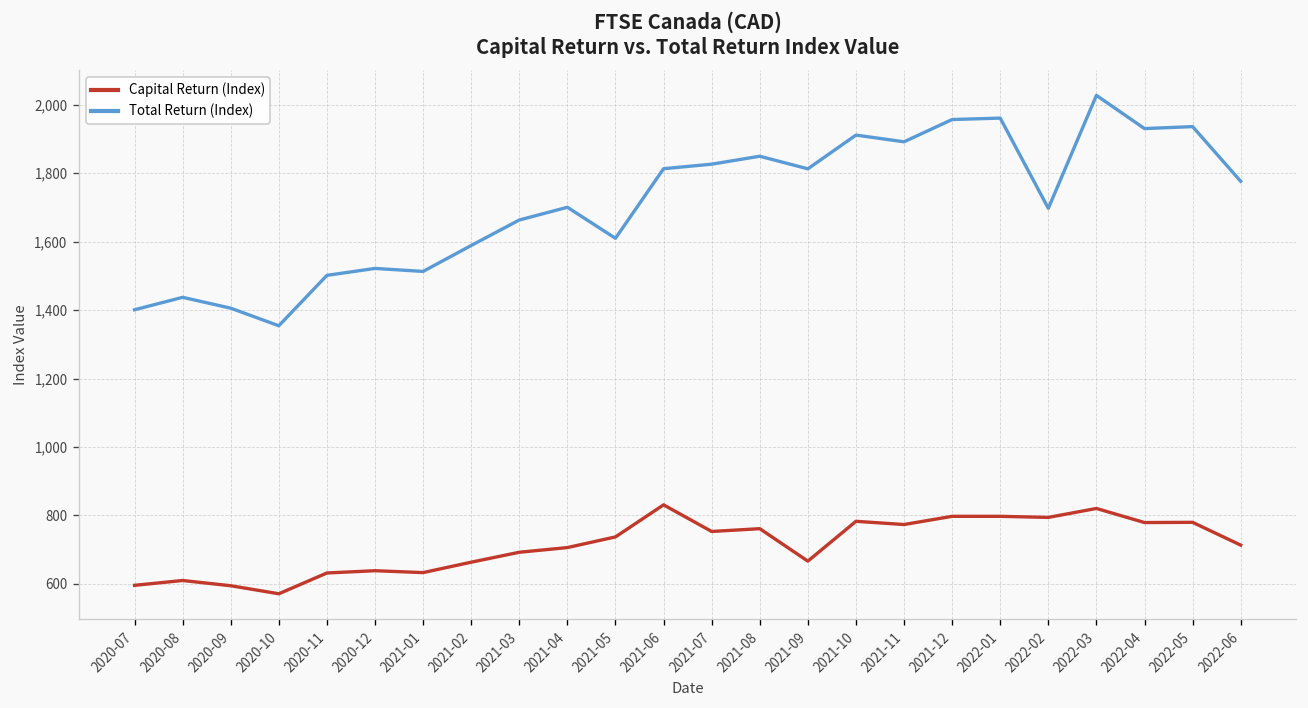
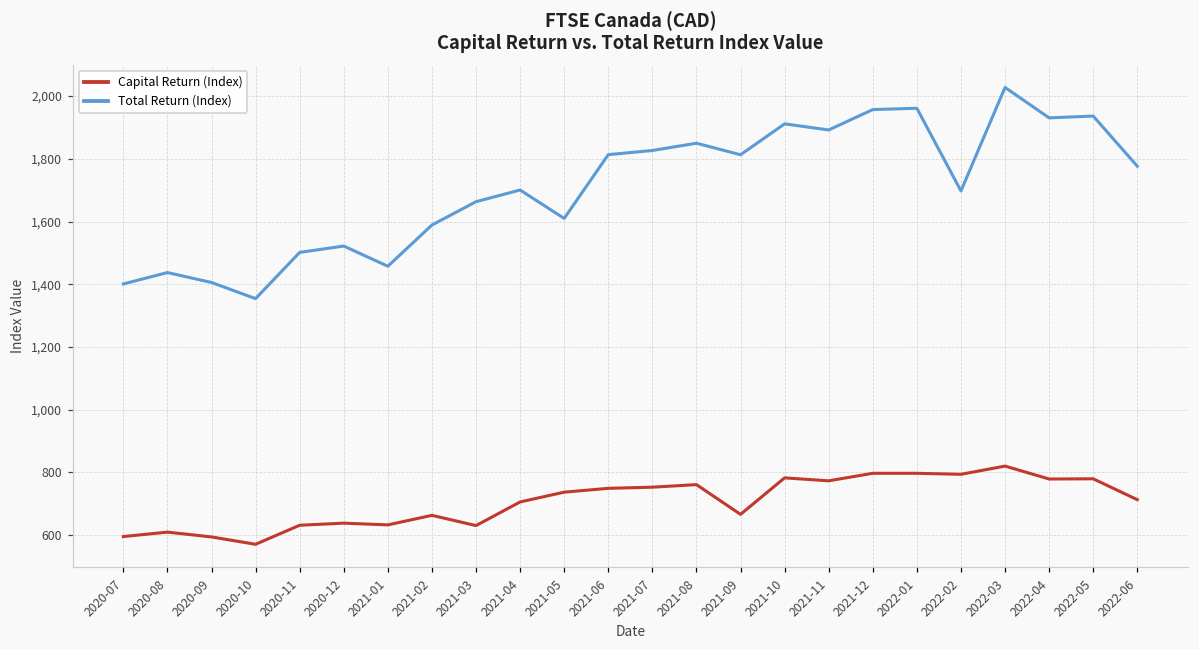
Total Return (Index), 2021-01: 1,510 -> 1,460
Capital Return (Index), 2021-03: 690 -> 630
Capital Return (Index), 2021-06: 830 -> 750
